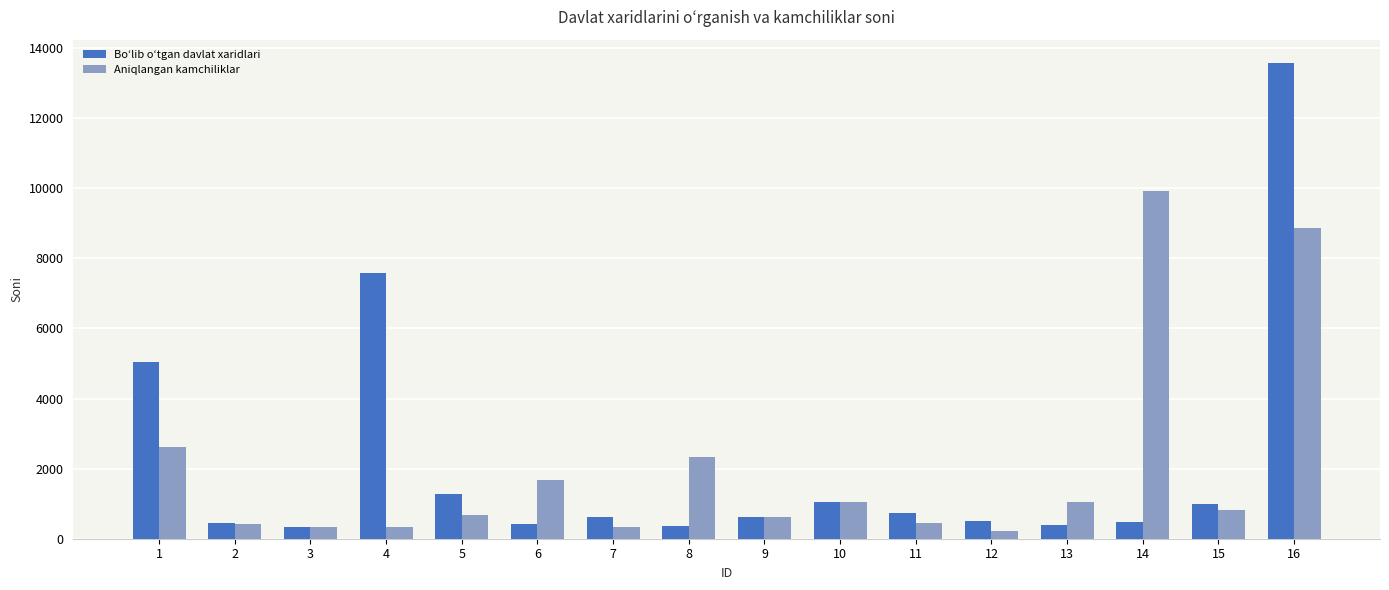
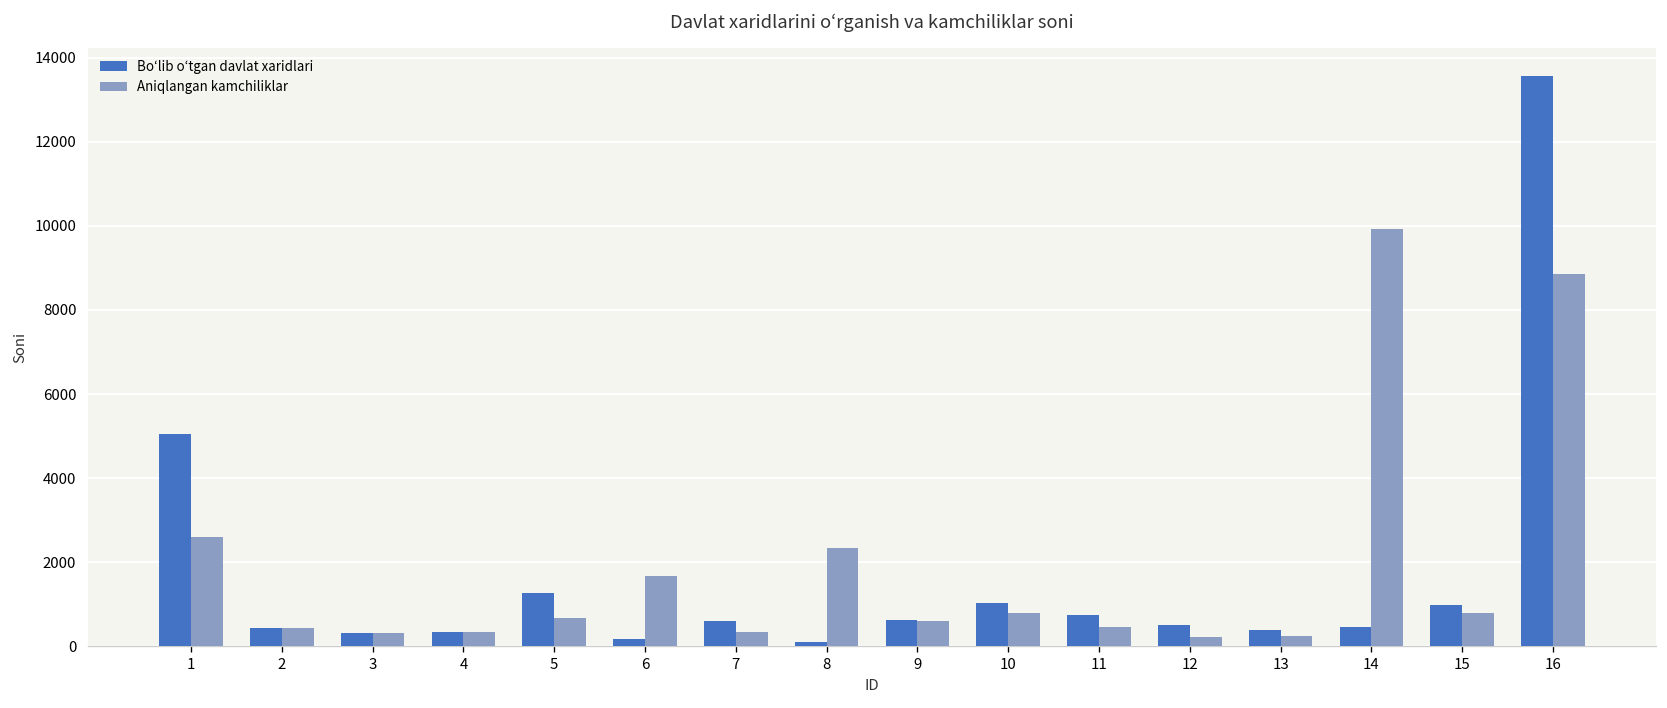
Boʻlib oʻtgan davlat xaridlari, 4: 7600 -> 300
Boʻlib oʻtgan davlat xaridlari, 6: 400 -> 200
Boʻlib oʻtgan davlat xaridlari, 8: 400 -> 100
Aniqlangan kamchiliklar, 10: 1000 -> 800
Aniqlangan kamchiliklar, 13: 1000 -> 200
